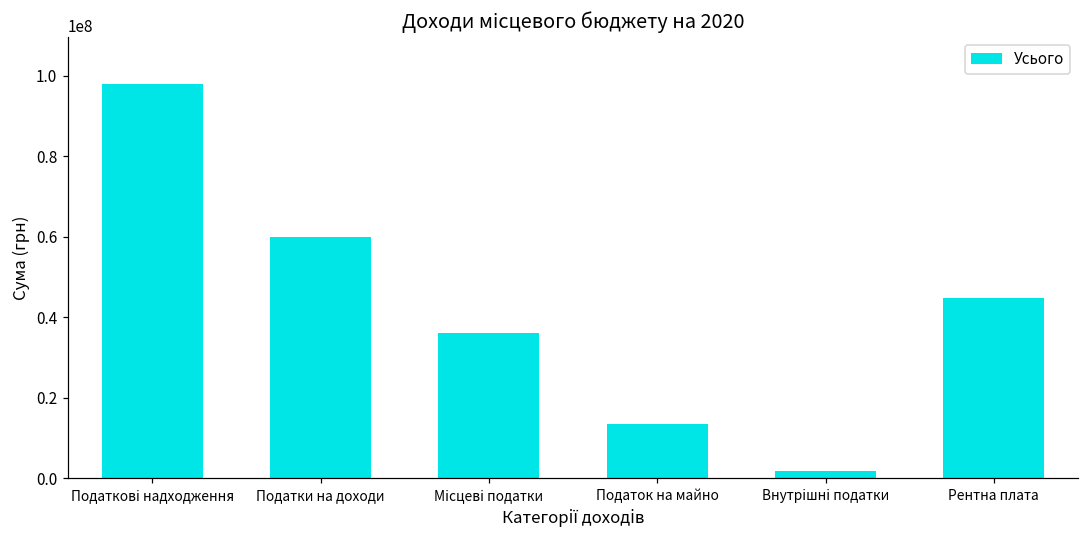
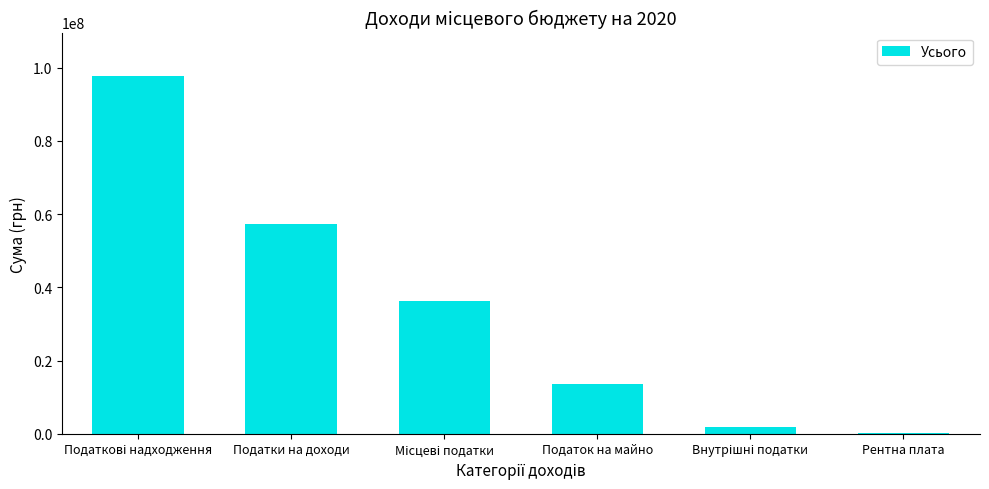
Податки на доходи: 60000000 -> 57000000
Рентна плата: 45000000 -> 0
